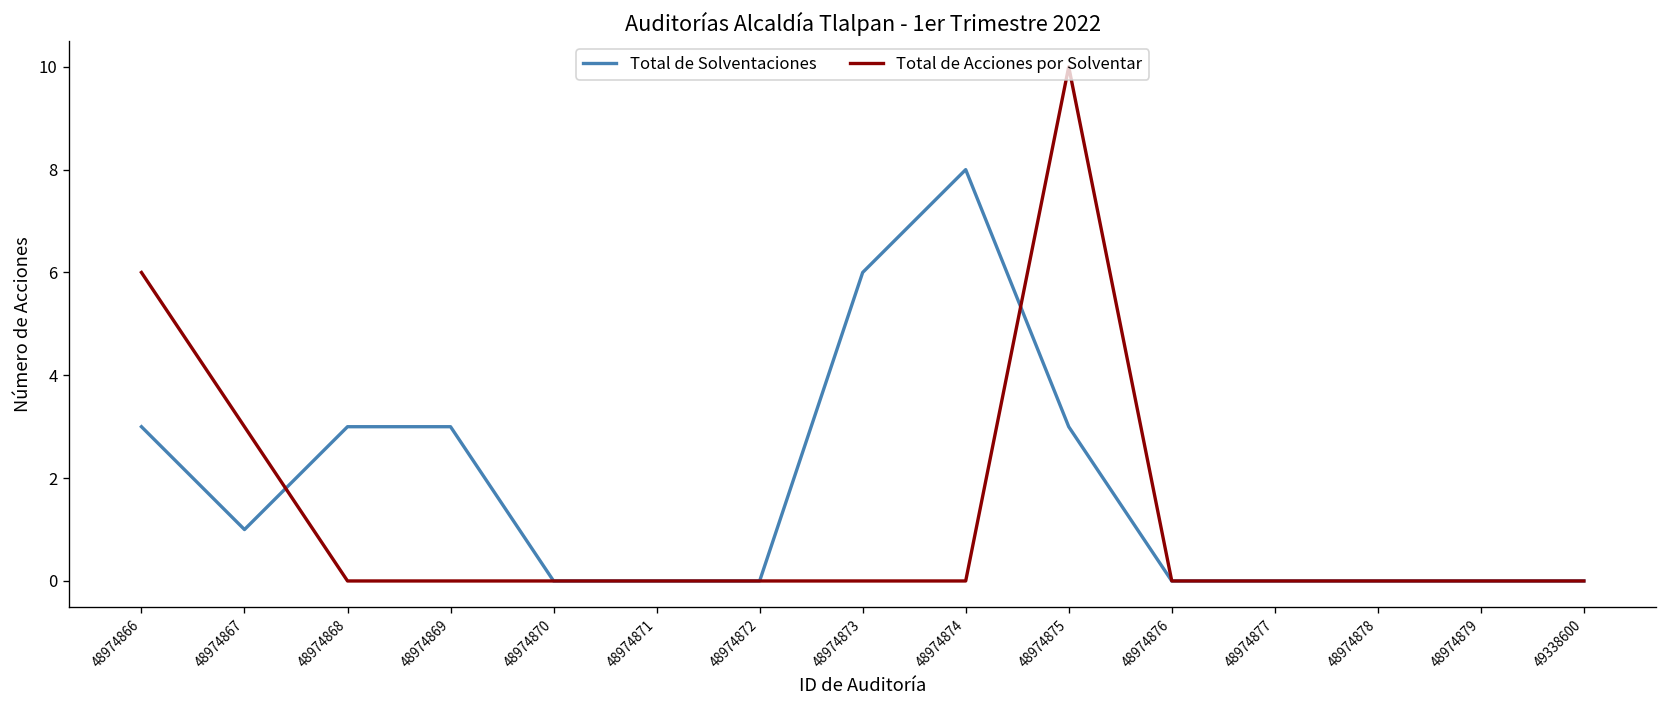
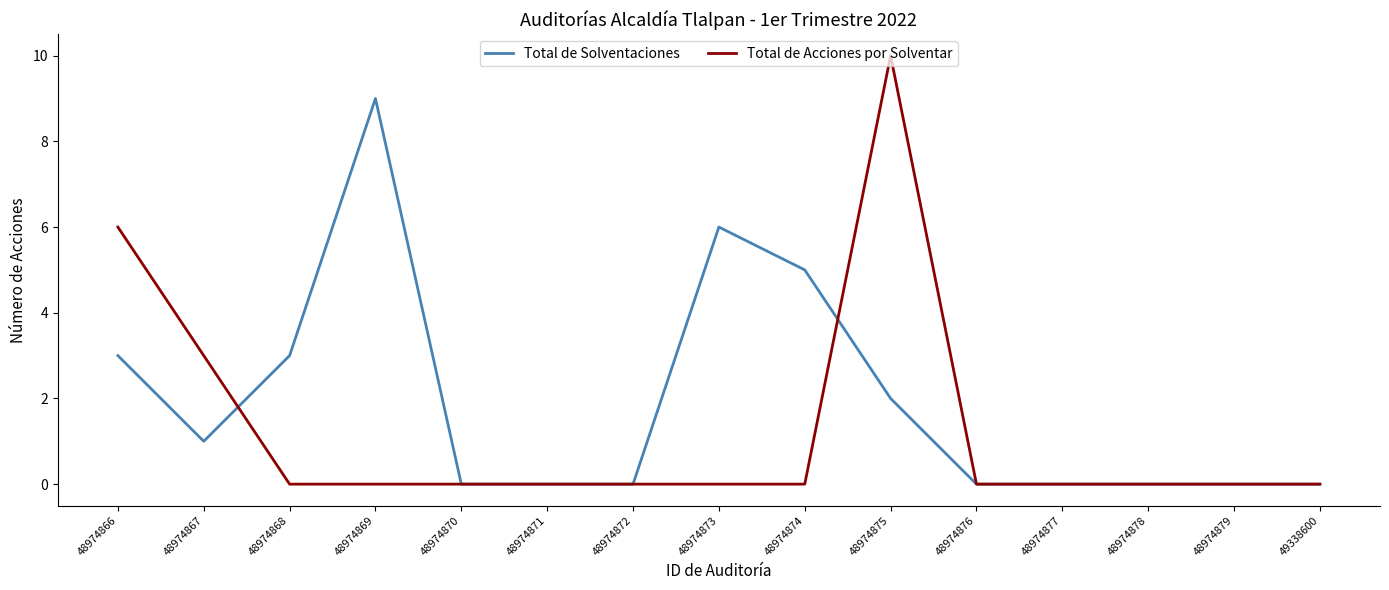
Total de Solventaciones, 48974869: 3 -> 9
Total de Solventaciones, 48974874: 8 -> 5
Total de Solventaciones, 48974875: 3 -> 2
